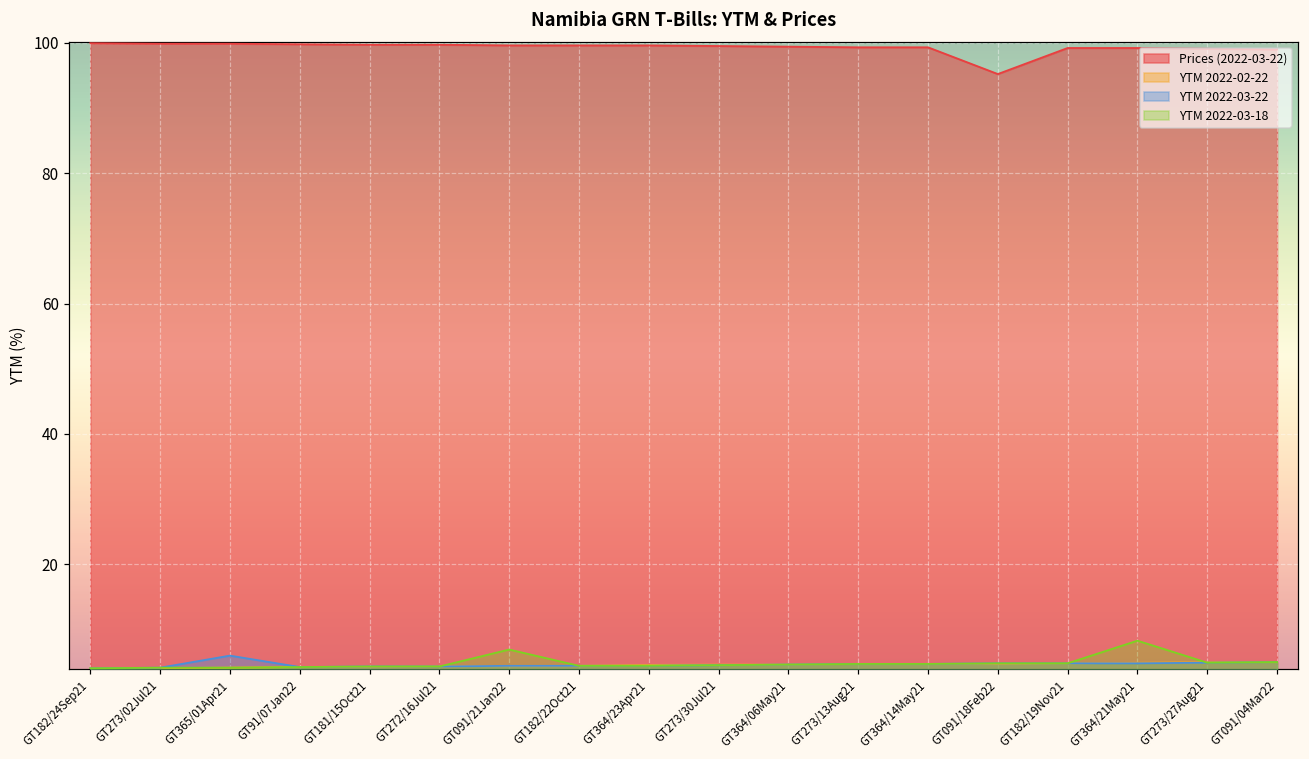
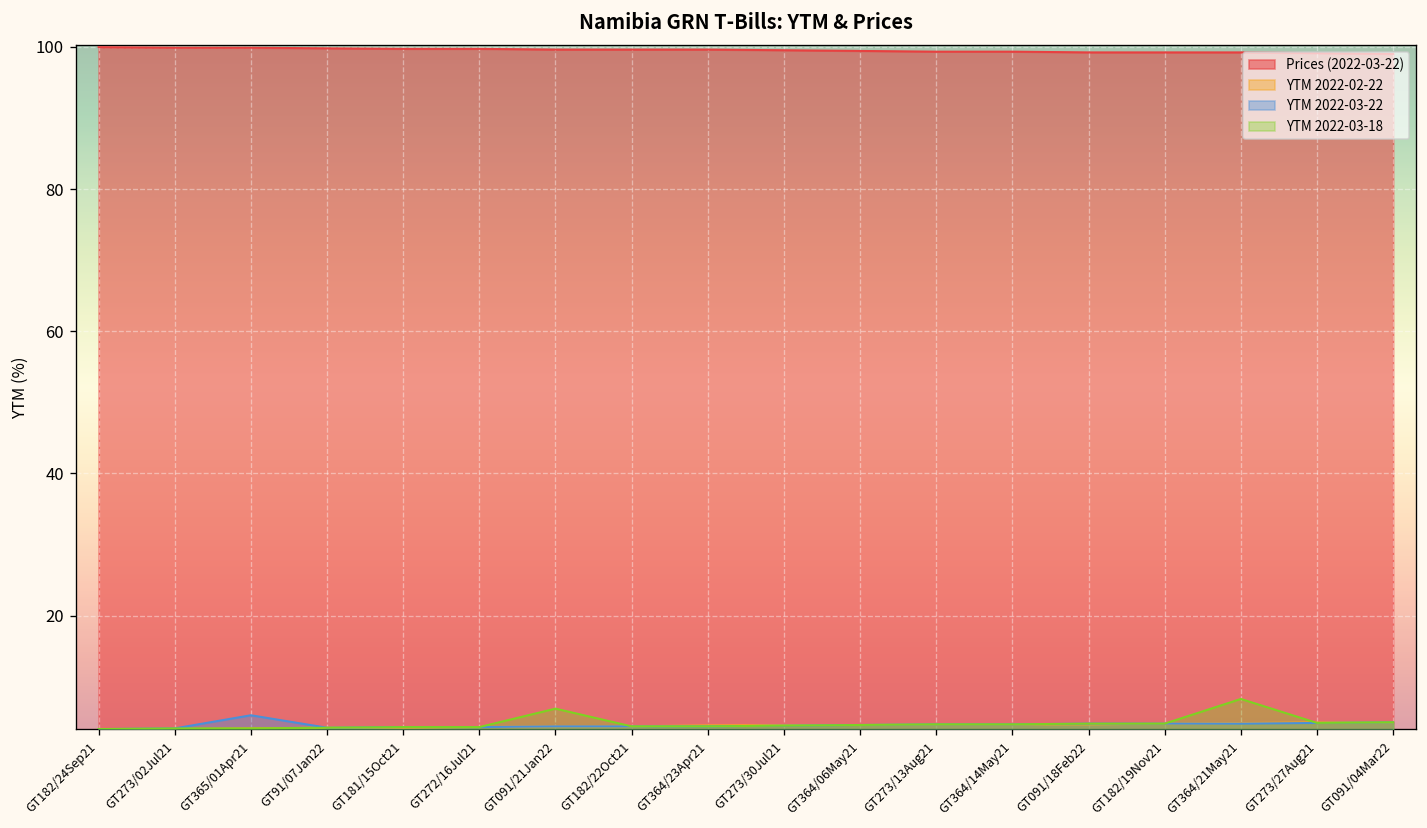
Prices (2022-03-22), GT091/18Feb22: 95 -> 99
